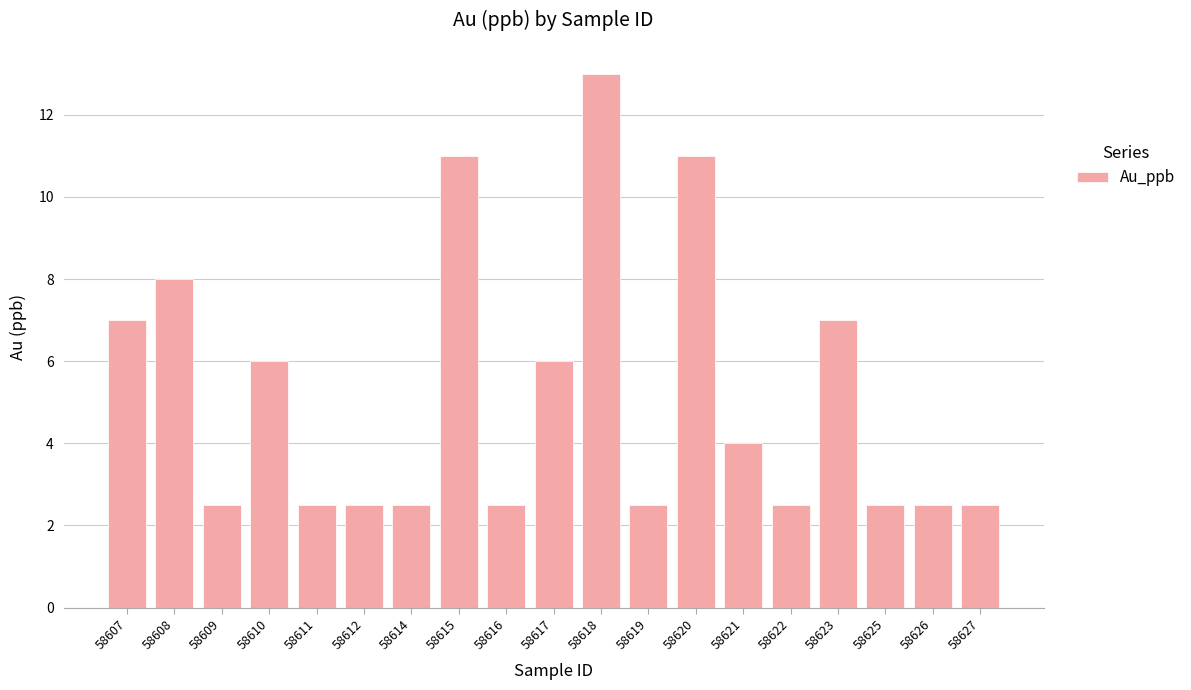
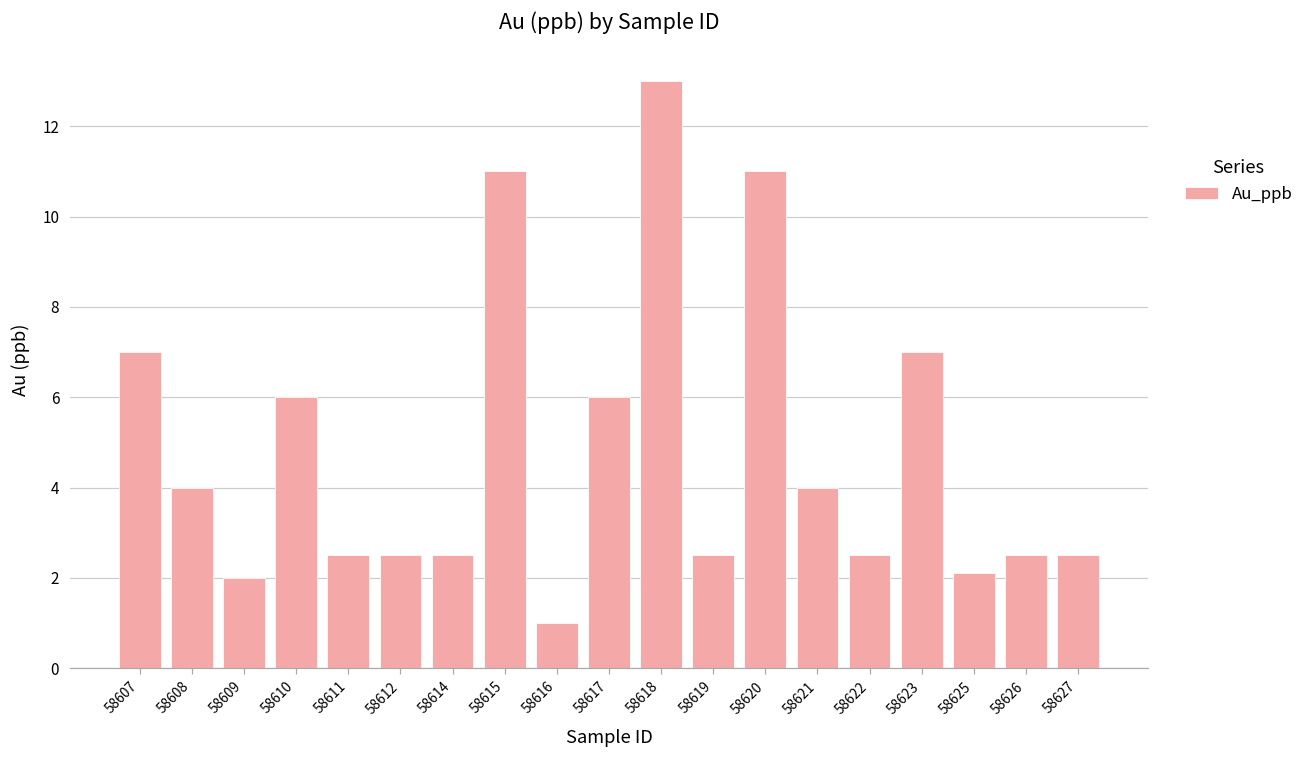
58608: 8 -> 4
58609: 2.5 -> 2.0
58616: 2.5 -> 1.0
58625: 2.5 -> 2.1
